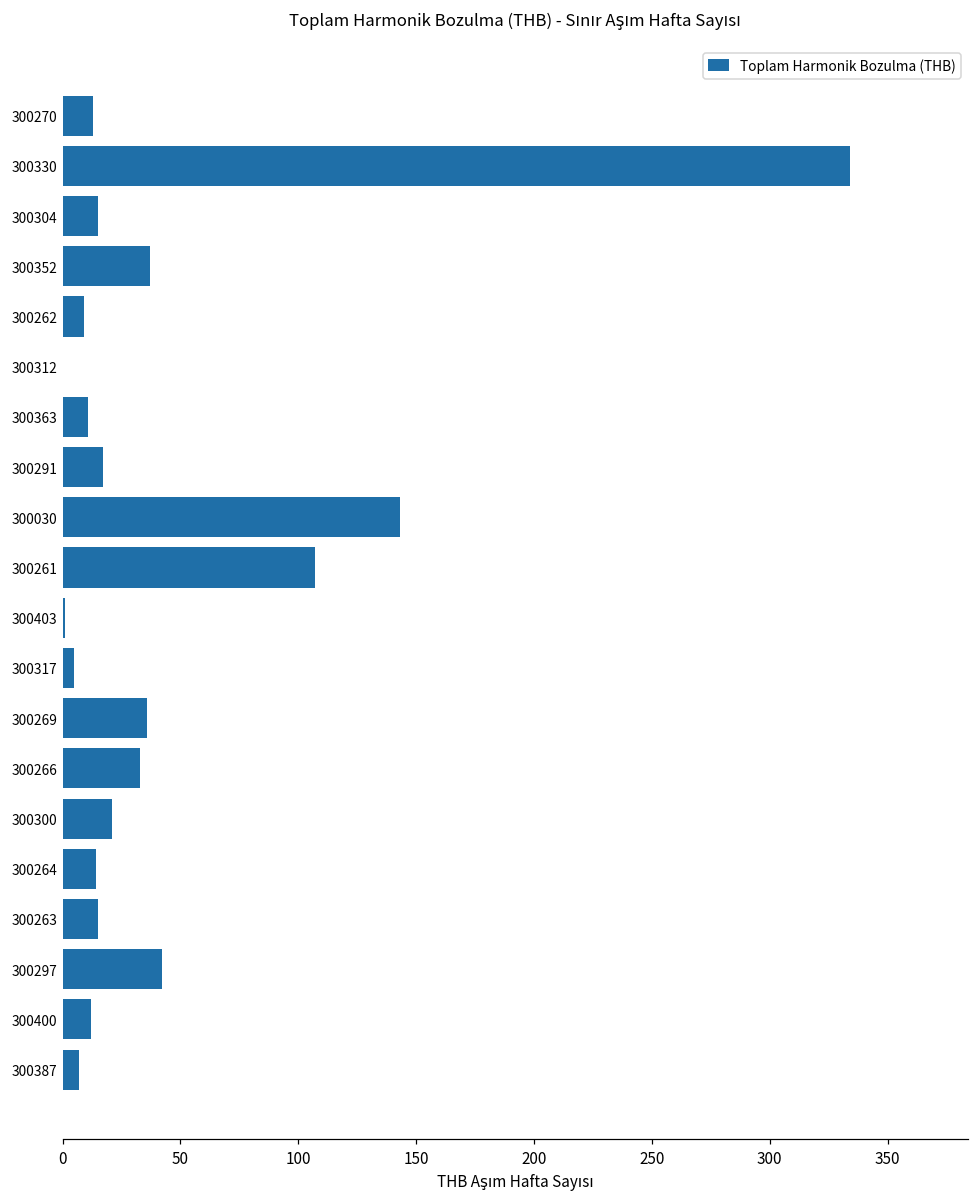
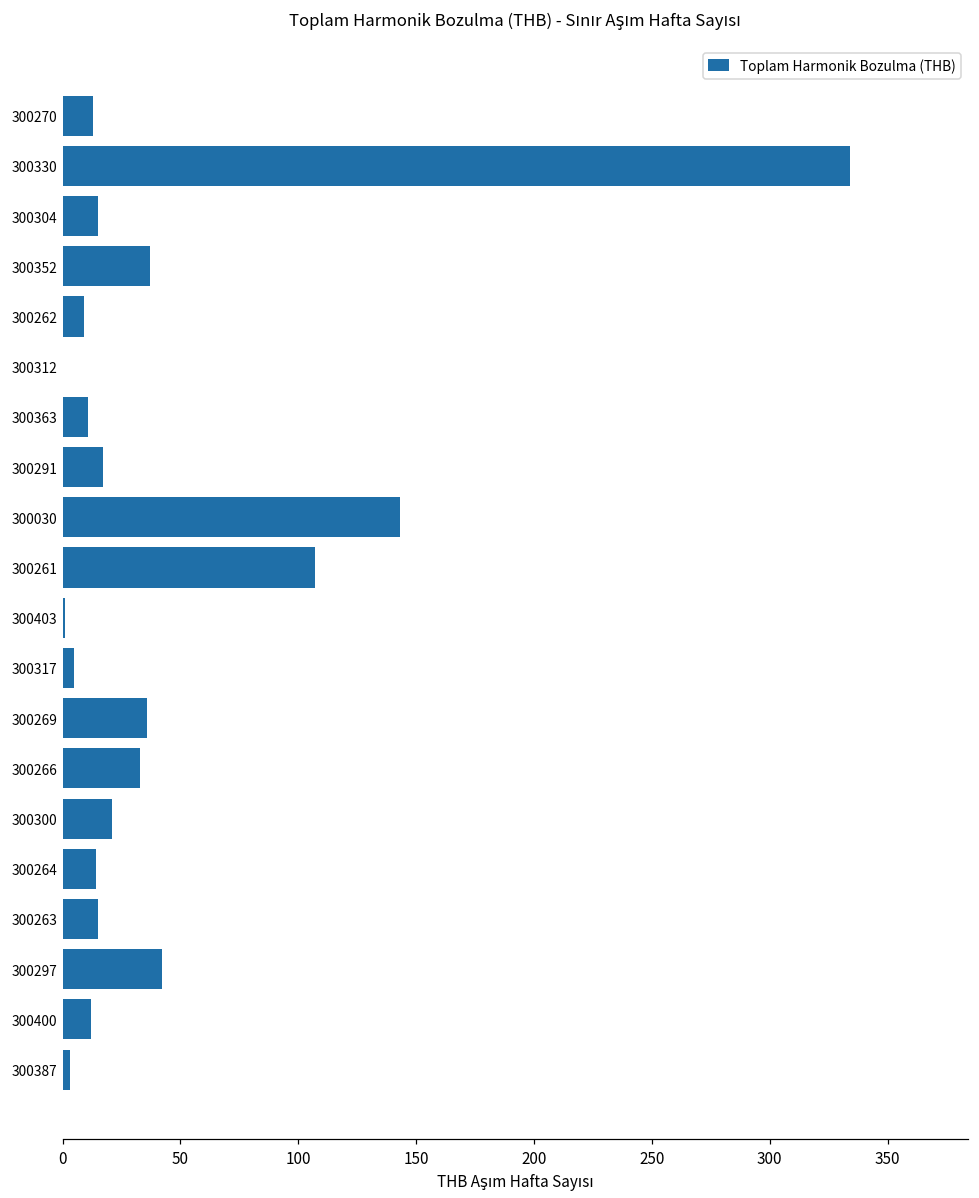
300387: 7 -> 3
